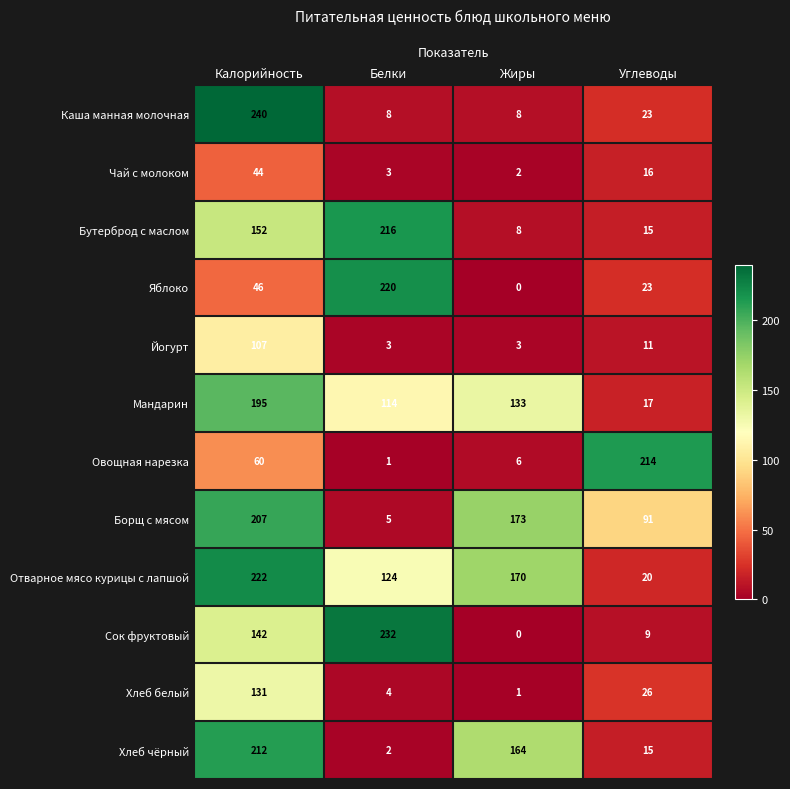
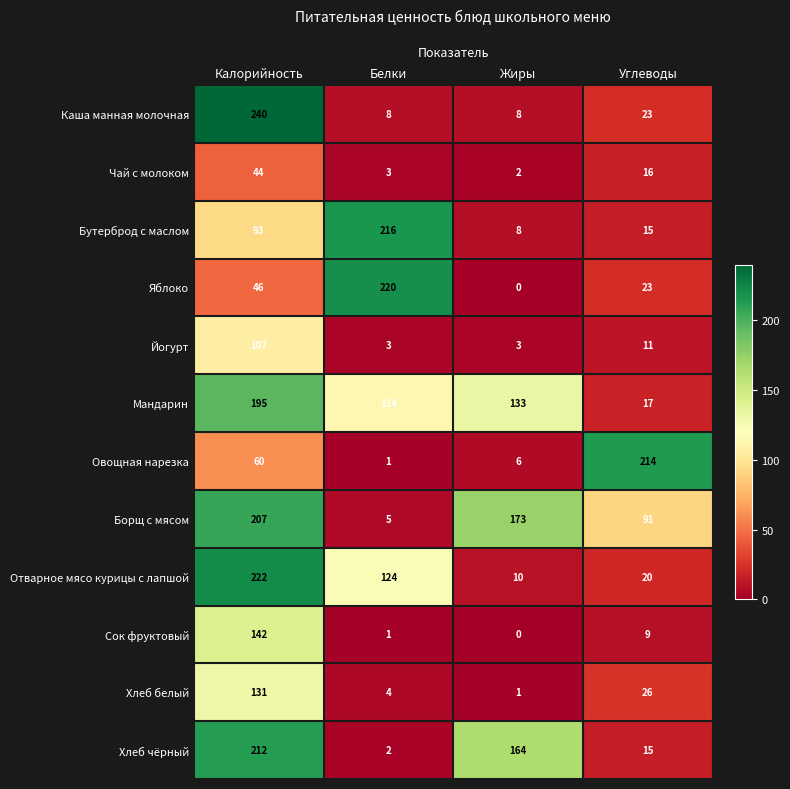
Бутерброд с маслом, Калорийность: 152 -> 93
Отварное мясо курицы с лапшой, Жиры: 170 -> 10
Сок фруктовый, Белки: 232 -> 1
